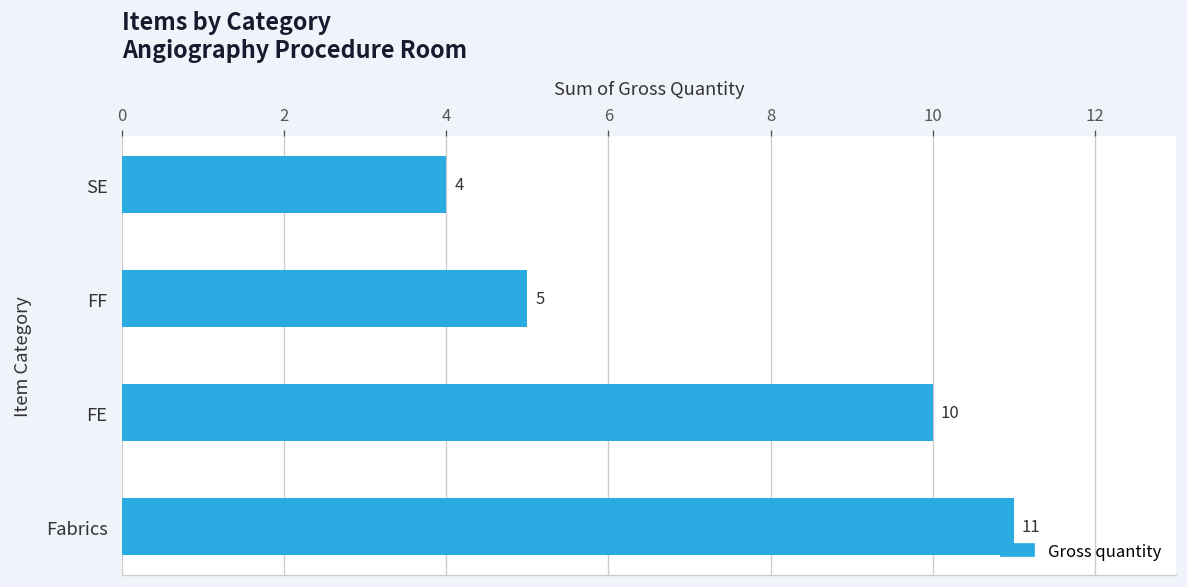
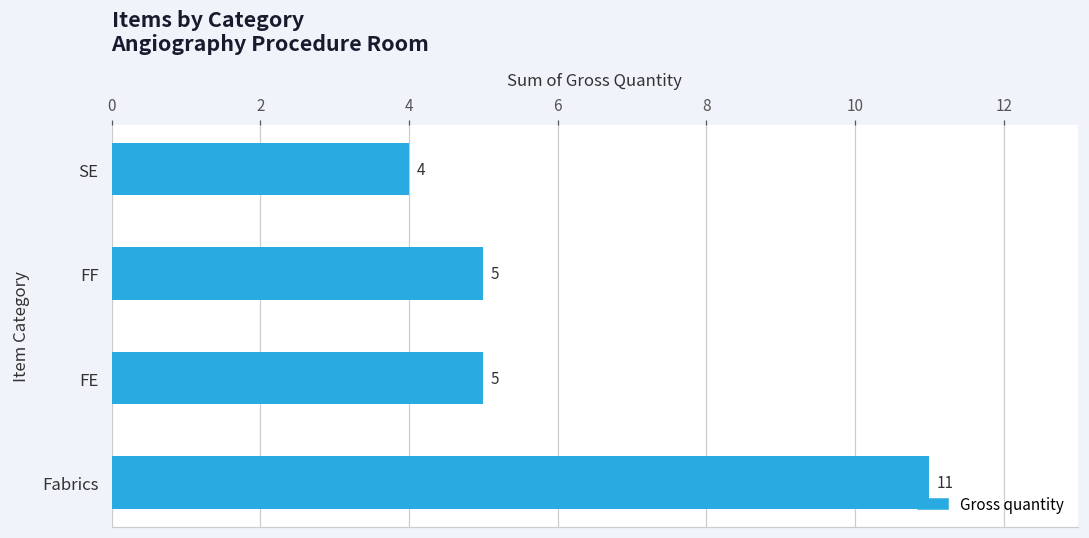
FE: 10 -> 5
